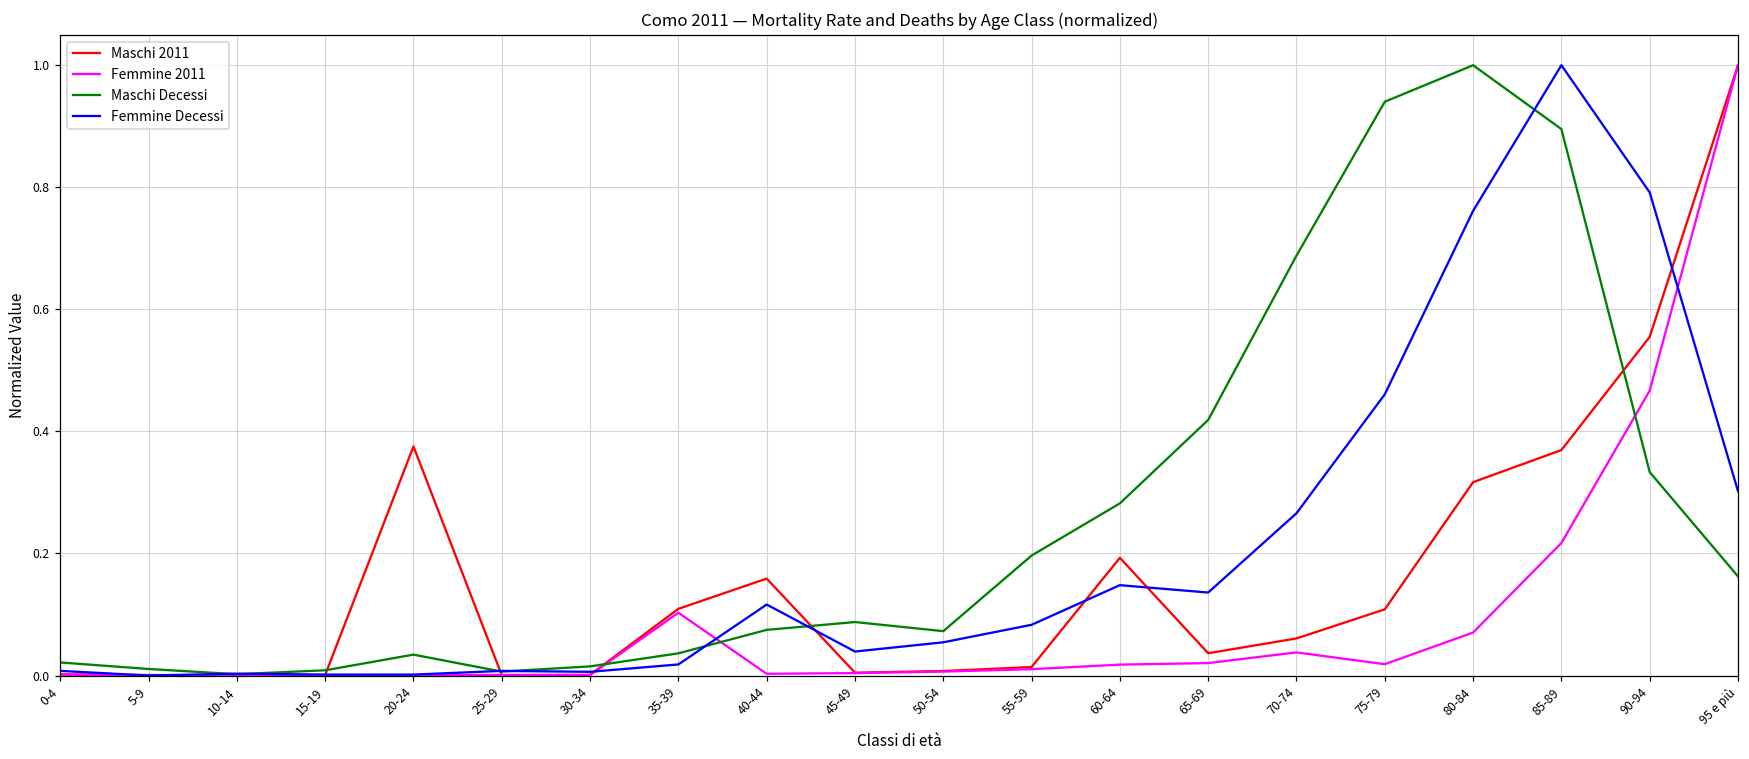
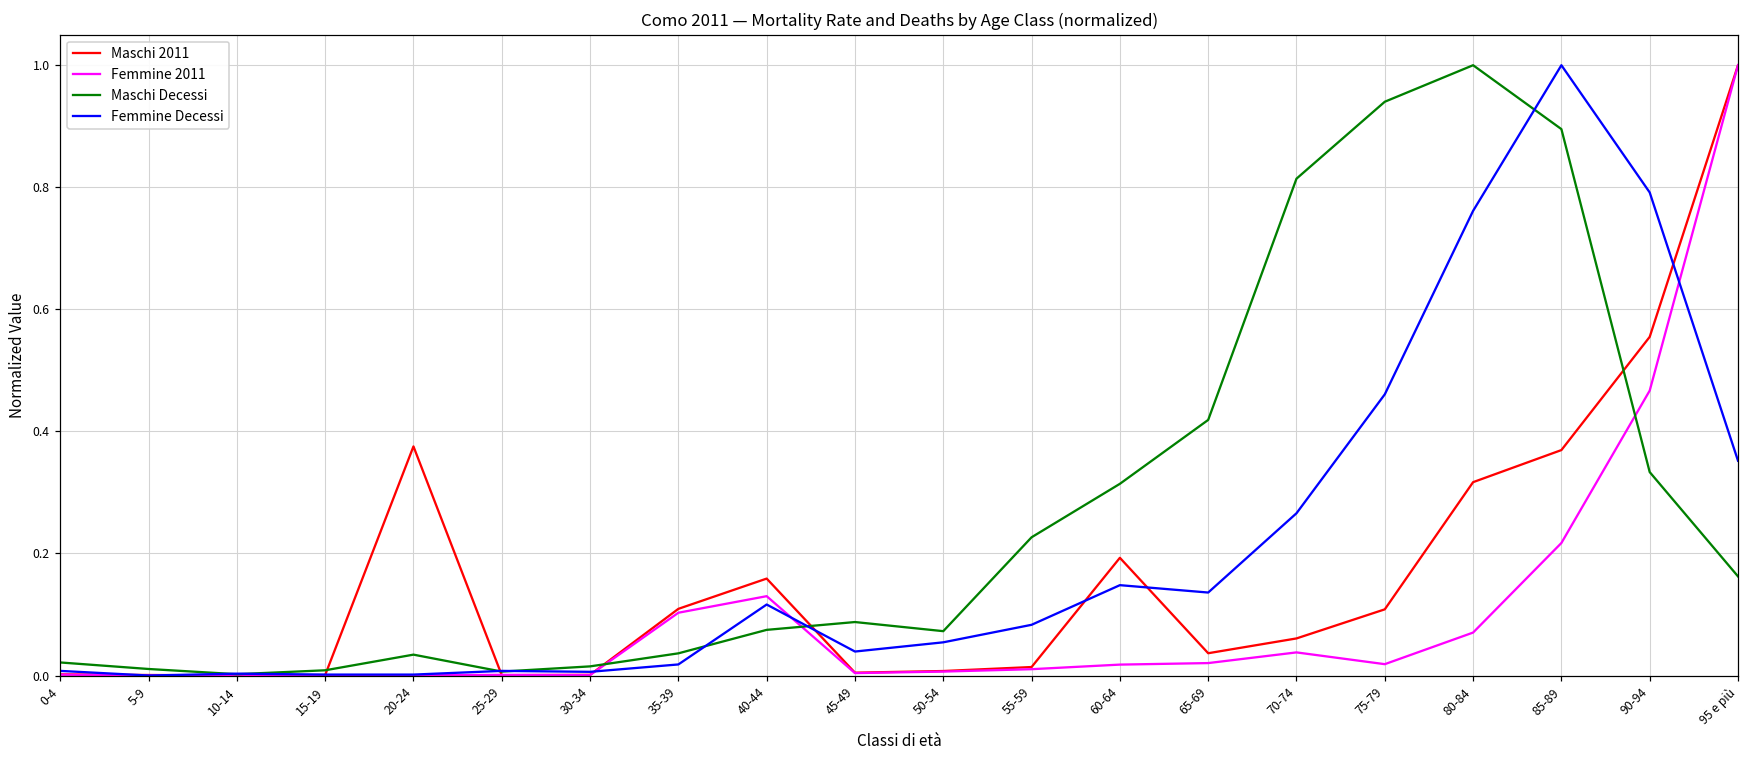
Femmine 2011, 40-44: 0.00 -> 0.13
Maschi Decessi, 55-59: 0.20 -> 0.23
Maschi Decessi, 60-64: 0.28 -> 0.31
Maschi Decessi, 70-74: 0.69 -> 0.81
Femmine Decessi, 95 e più: 0.30 -> 0.35
